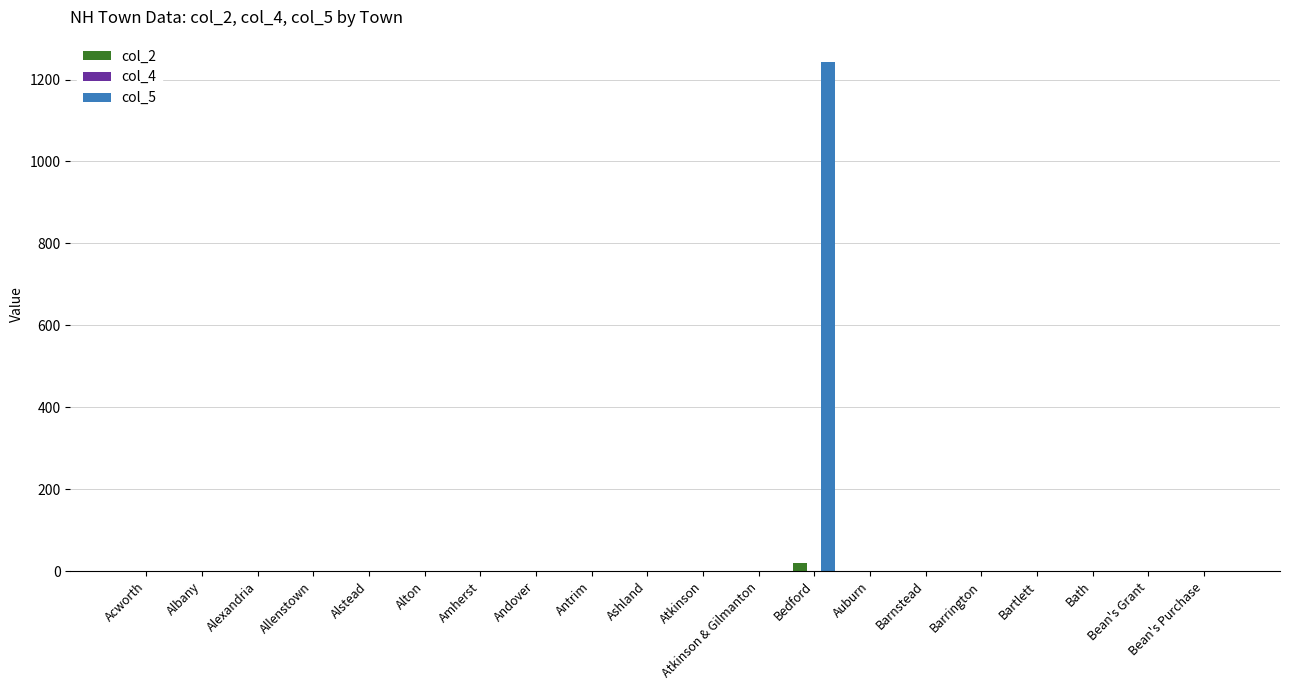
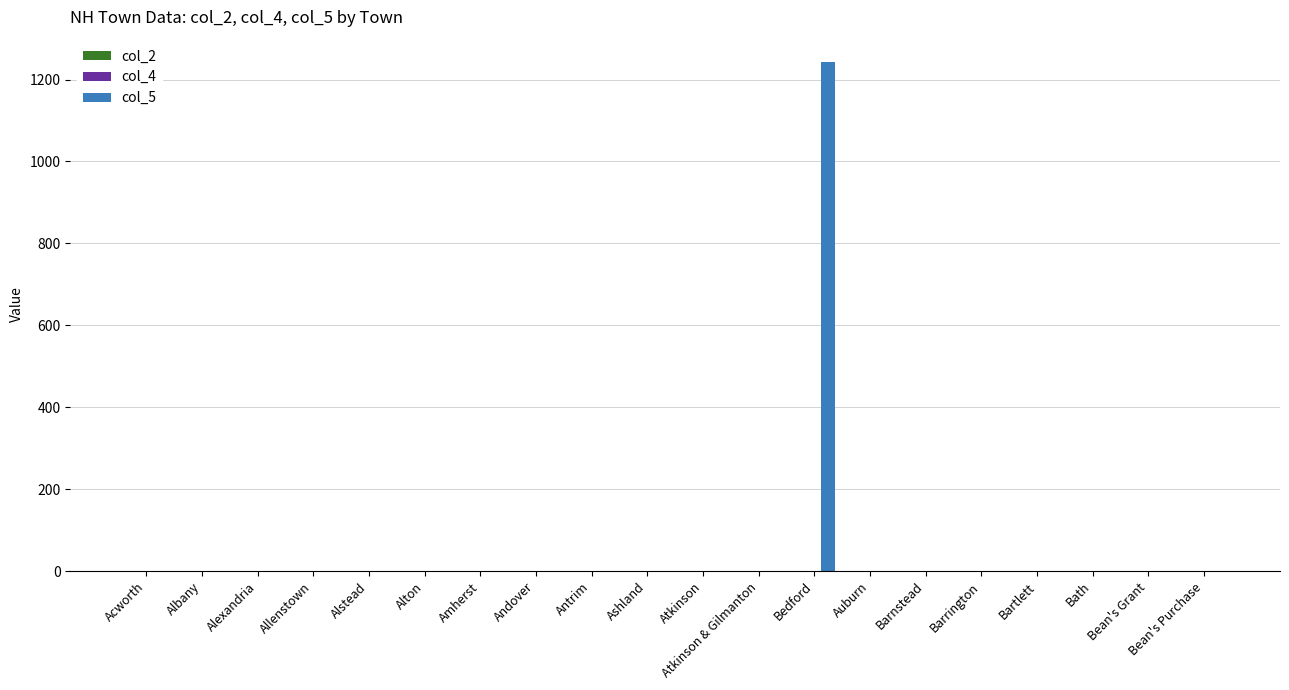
col_2, Bedford: 20 -> 0
